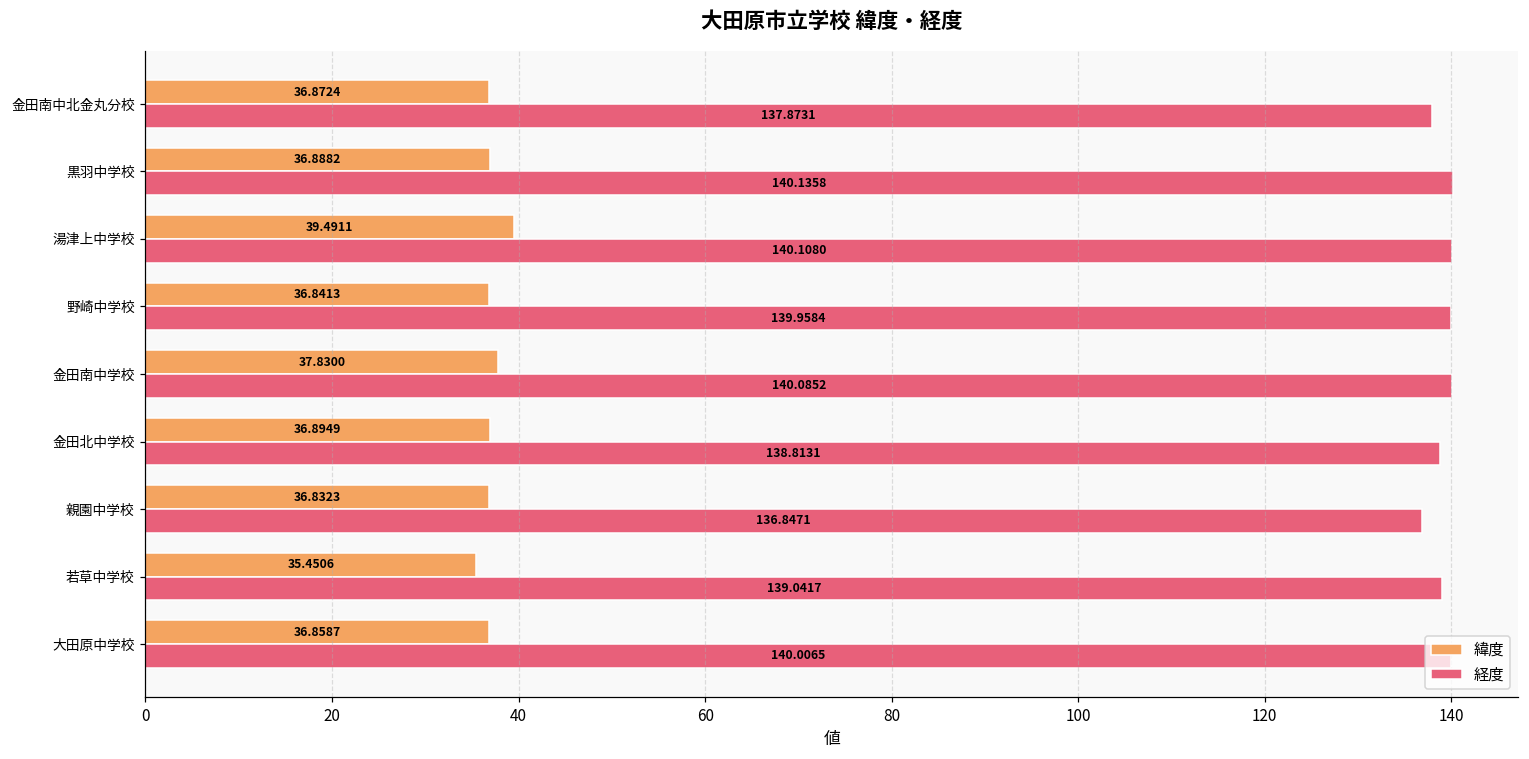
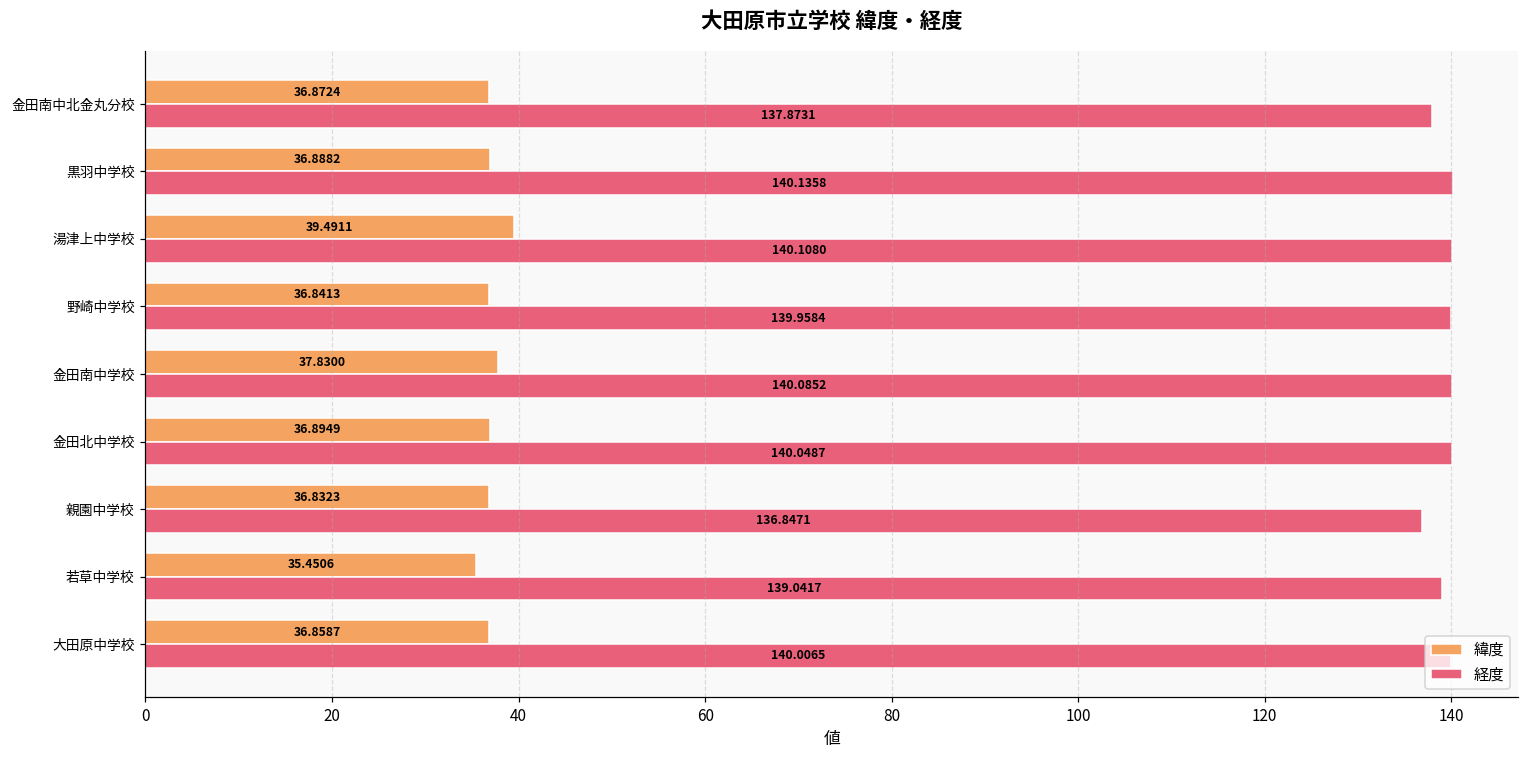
経度, 金田北中学校: 138.8131 -> 140.0487
